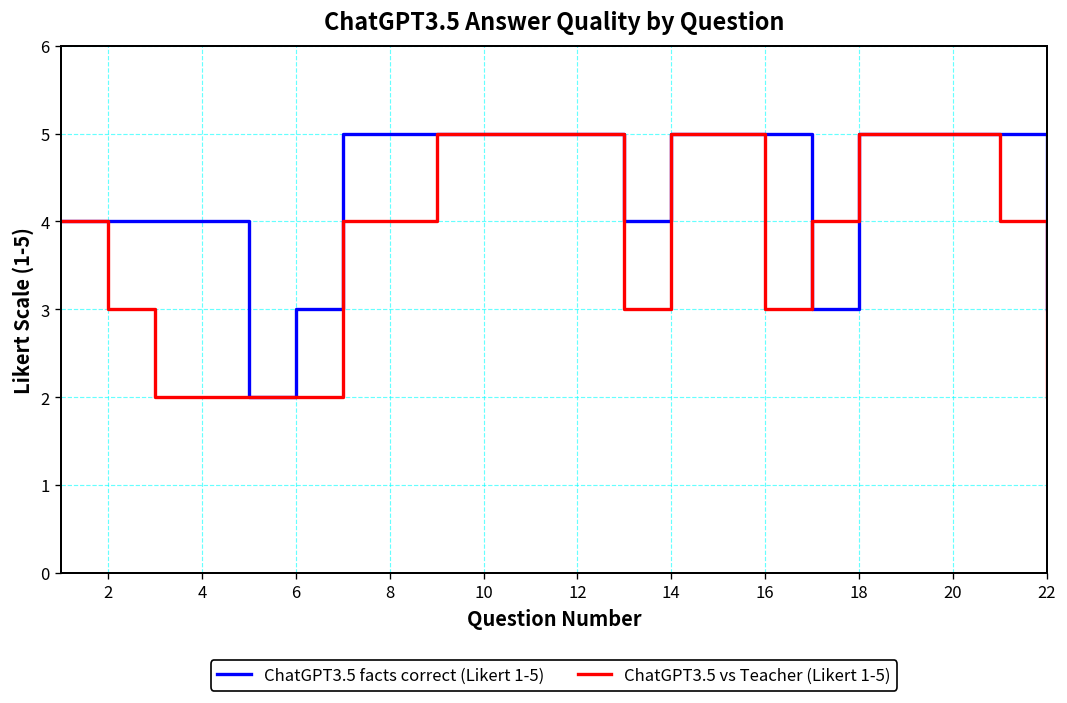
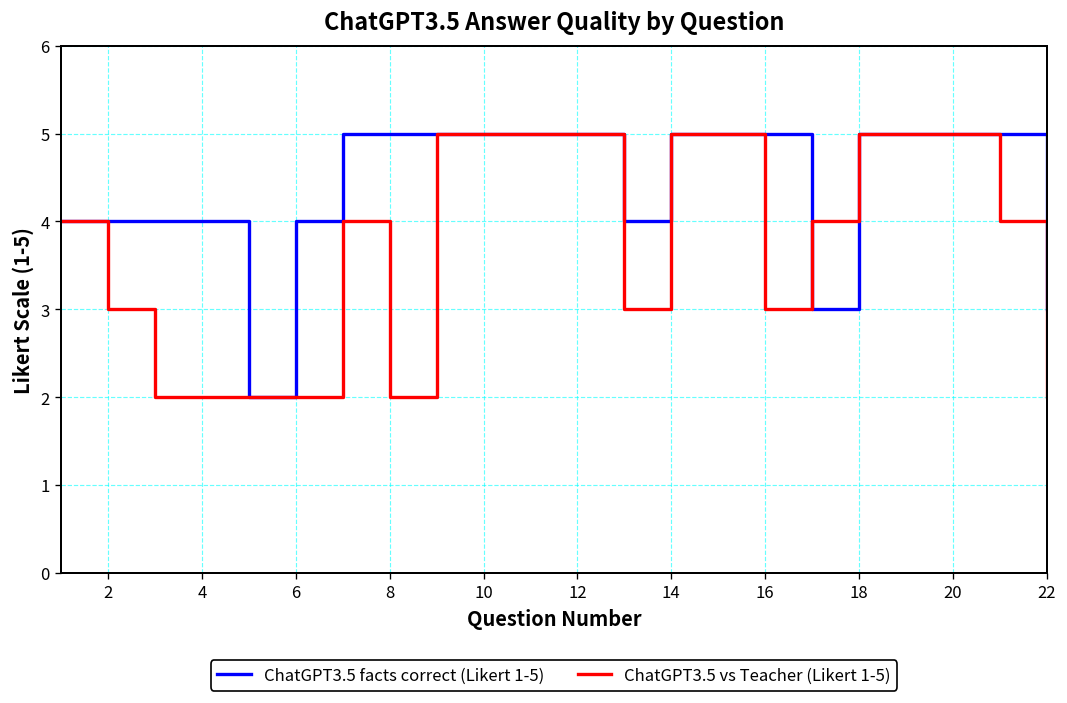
ChatGPT3.5 facts correct (Likert 1-5), 6: 3 -> 4
ChatGPT3.5 vs Teacher (Likert 1-5), 8: 4 -> 2
